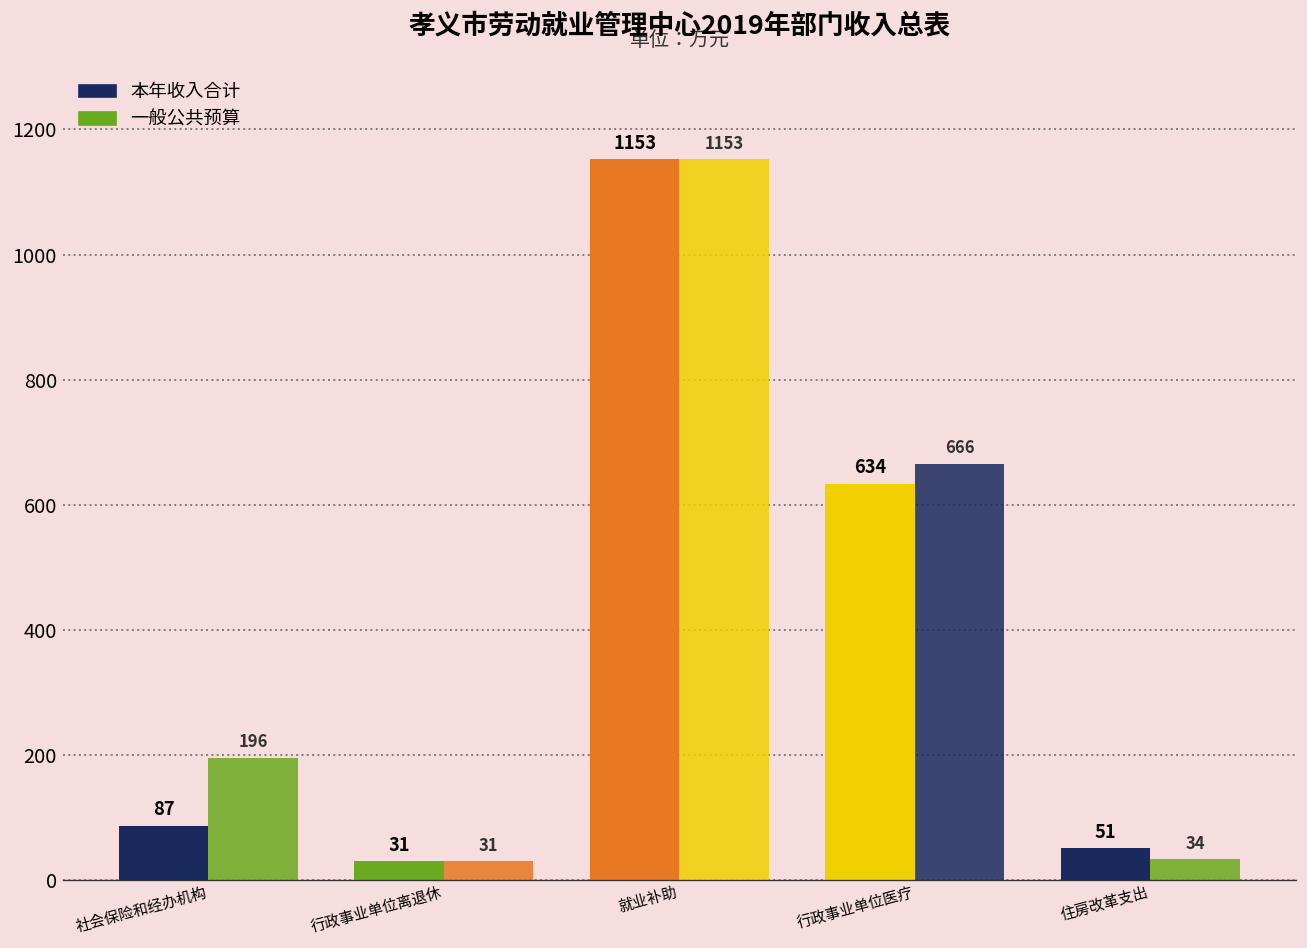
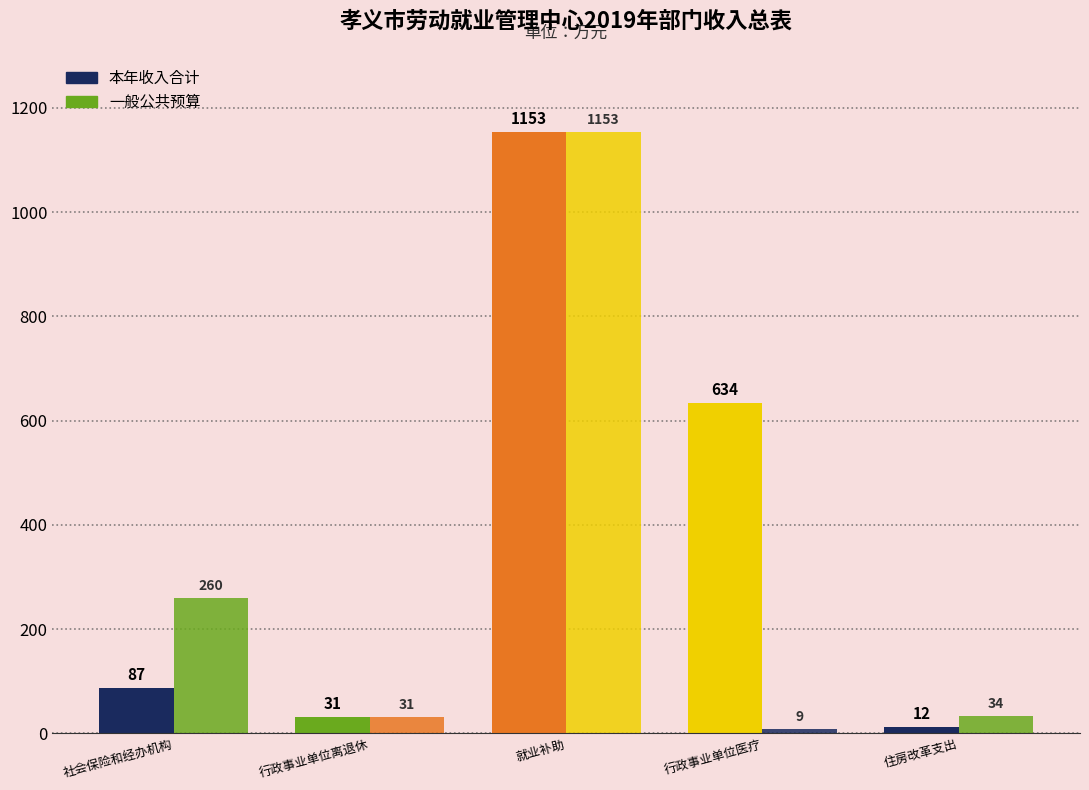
一般公共预算, 社会保险和经办机构: 196 -> 260
一般公共预算, 行政事业单位医疗: 666 -> 9
本年收入合计, 住房改革支出: 51 -> 12
